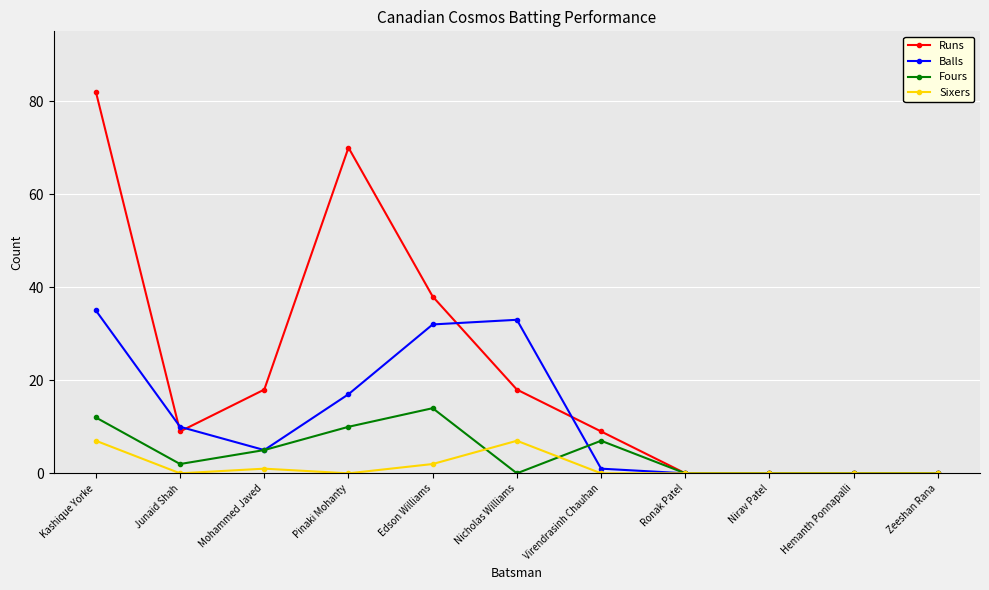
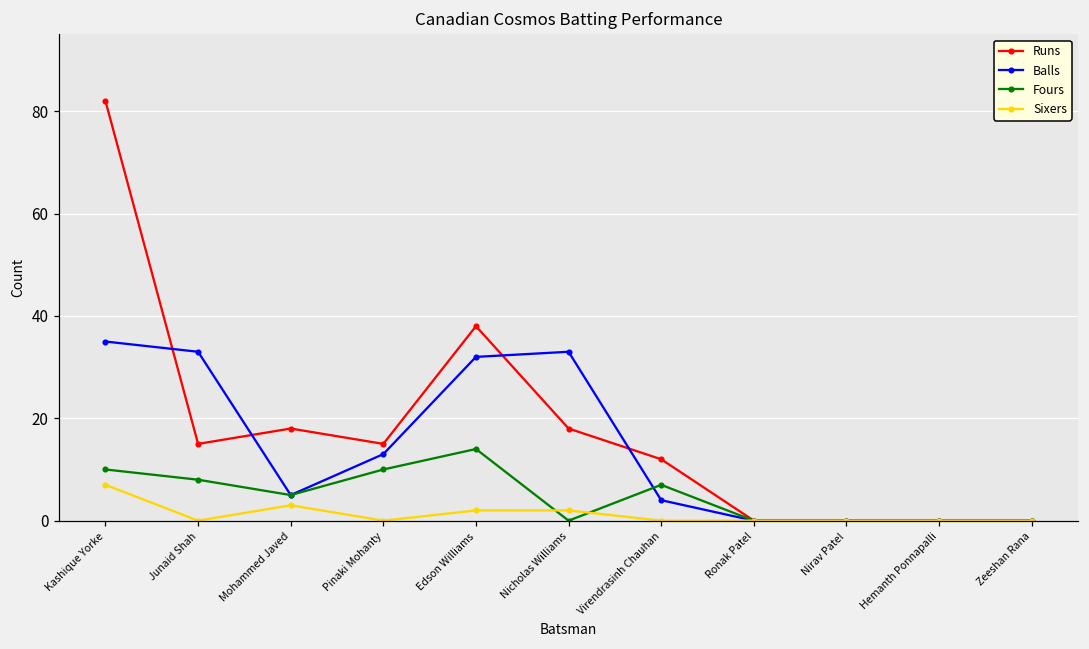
Fours, Kashique Yorke: 12 -> 10
Runs, Junaid Shah: 9 -> 15
Balls, Junaid Shah: 10 -> 33
Fours, Junaid Shah: 2 -> 8
Sixers, Mohammed Javed: 1 -> 3
Runs, Pinaki Mohanty: 70 -> 15
Balls, Pinaki Mohanty: 17 -> 13
Sixers, Nicholas Williams: 7 -> 2
Runs, Virendrasinh Chauhan: 9 -> 12
Balls, Virendrasinh Chauhan: 1 -> 4
